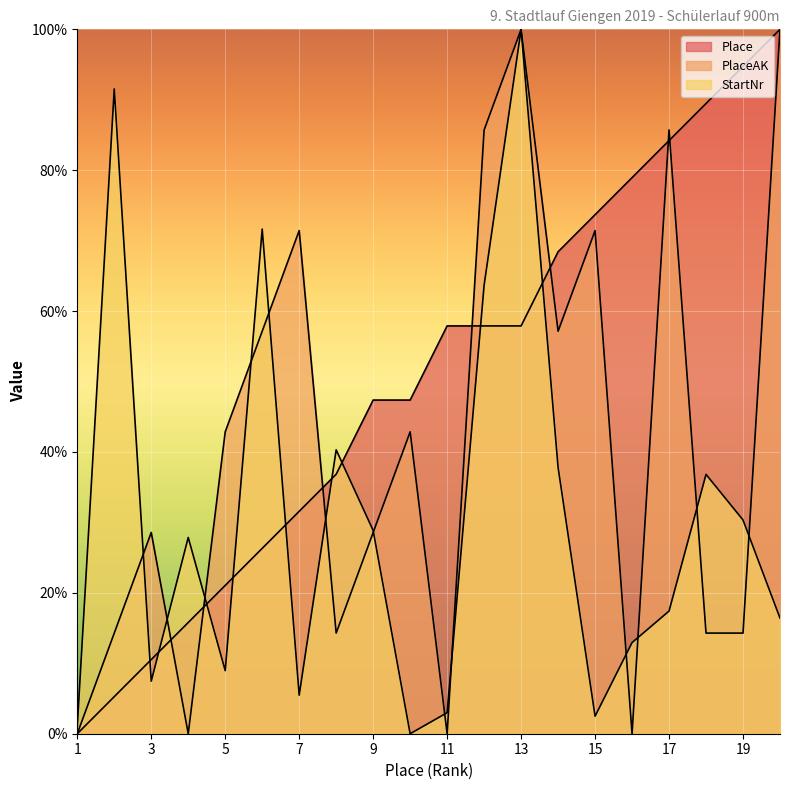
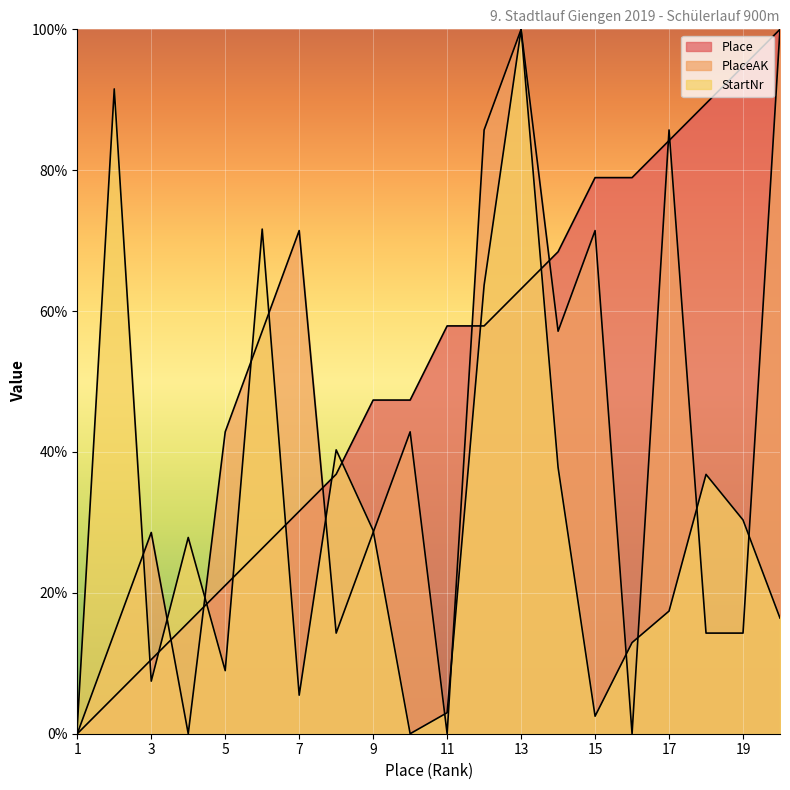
Place, 13: 58% -> 63%
Place, 15: 74% -> 79%
